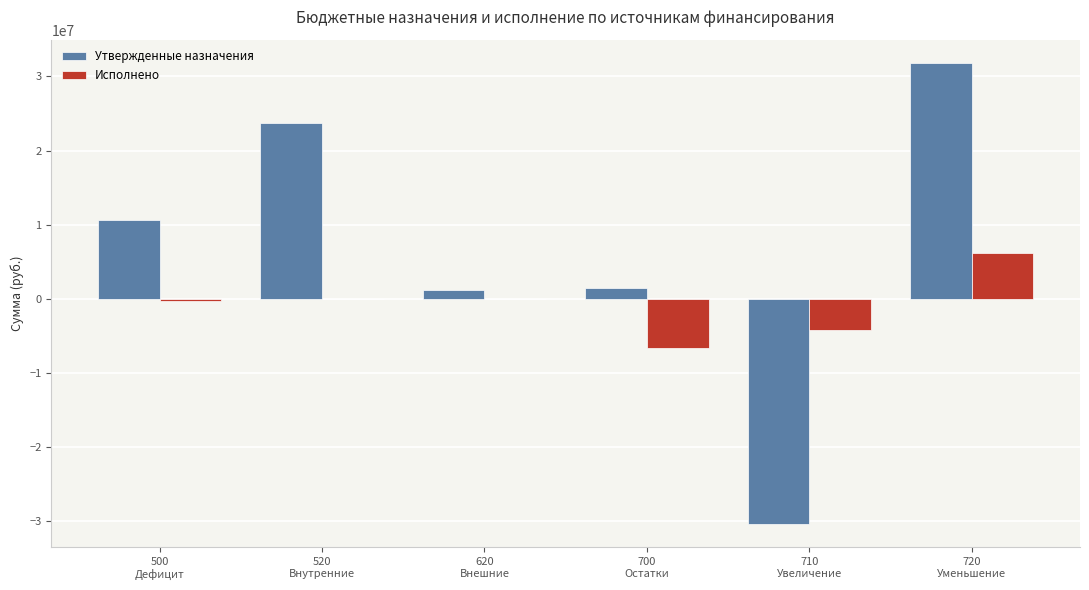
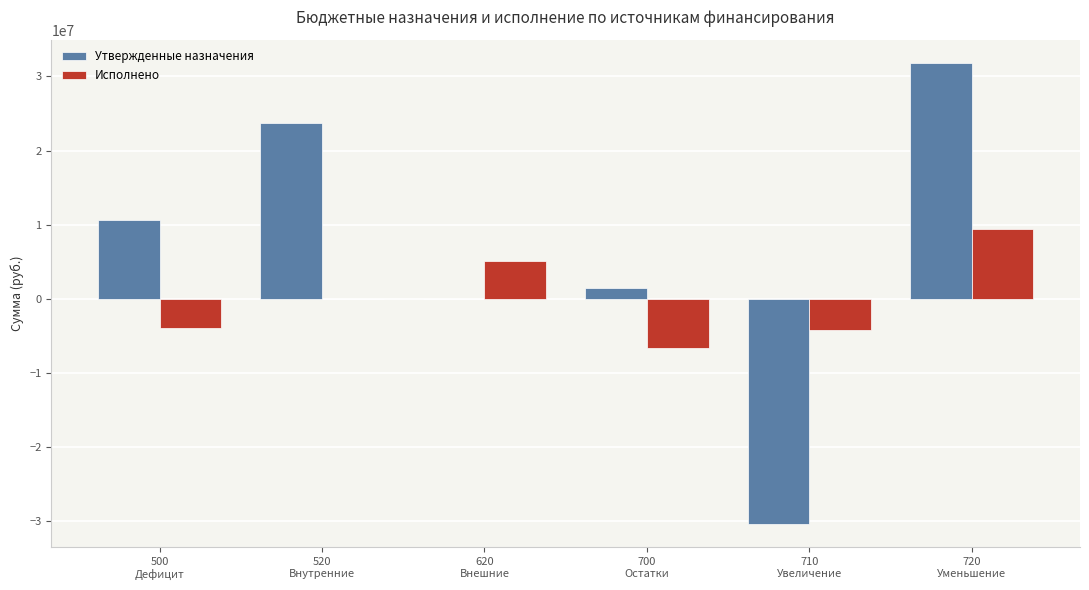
Исполнено, 500 Дефицит: 0 -> -4000000
Утвержденные назначения, 620 Внешние: 1000000 -> 0
Исполнено, 620 Внешние: 0 -> 5000000
Исполнено, 720 Уменьшение: 6000000 -> 9000000
